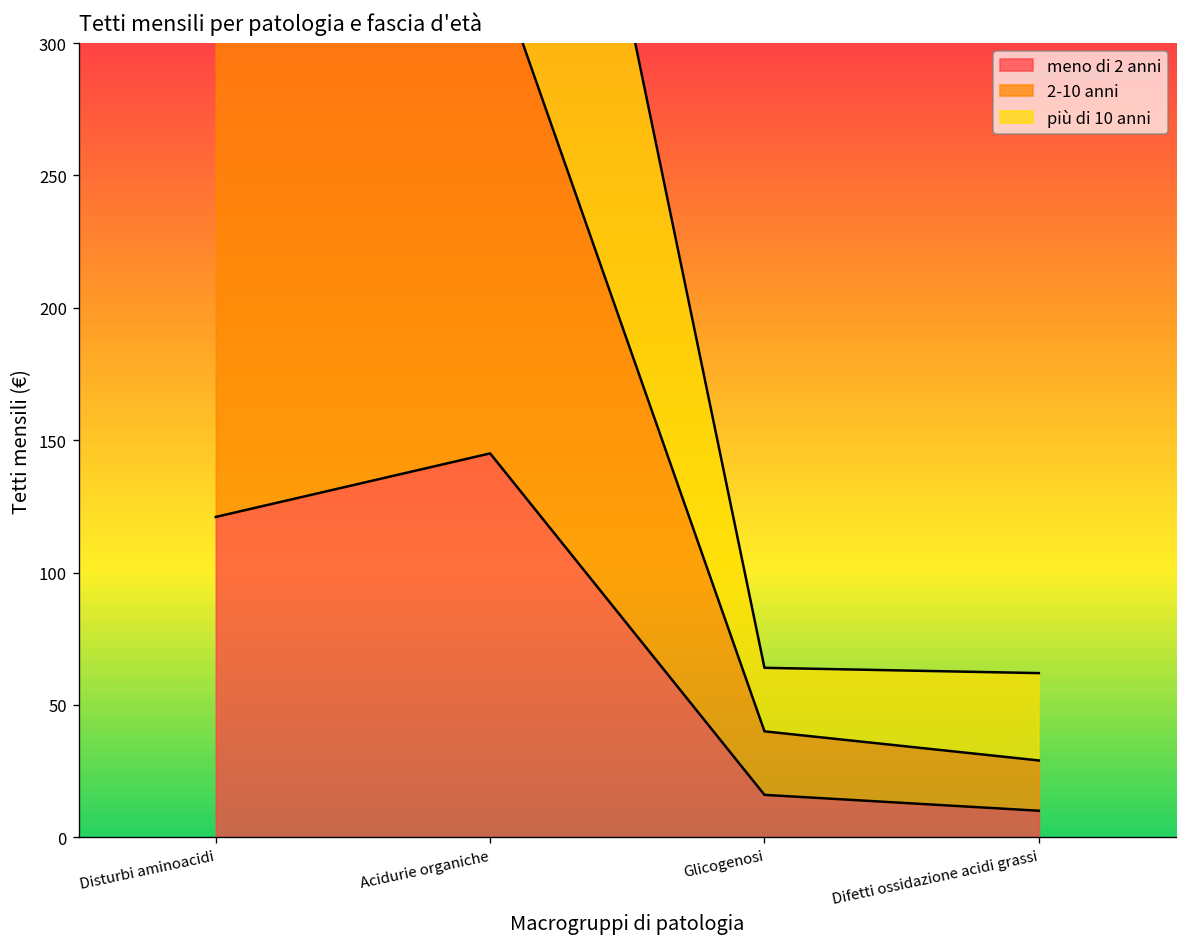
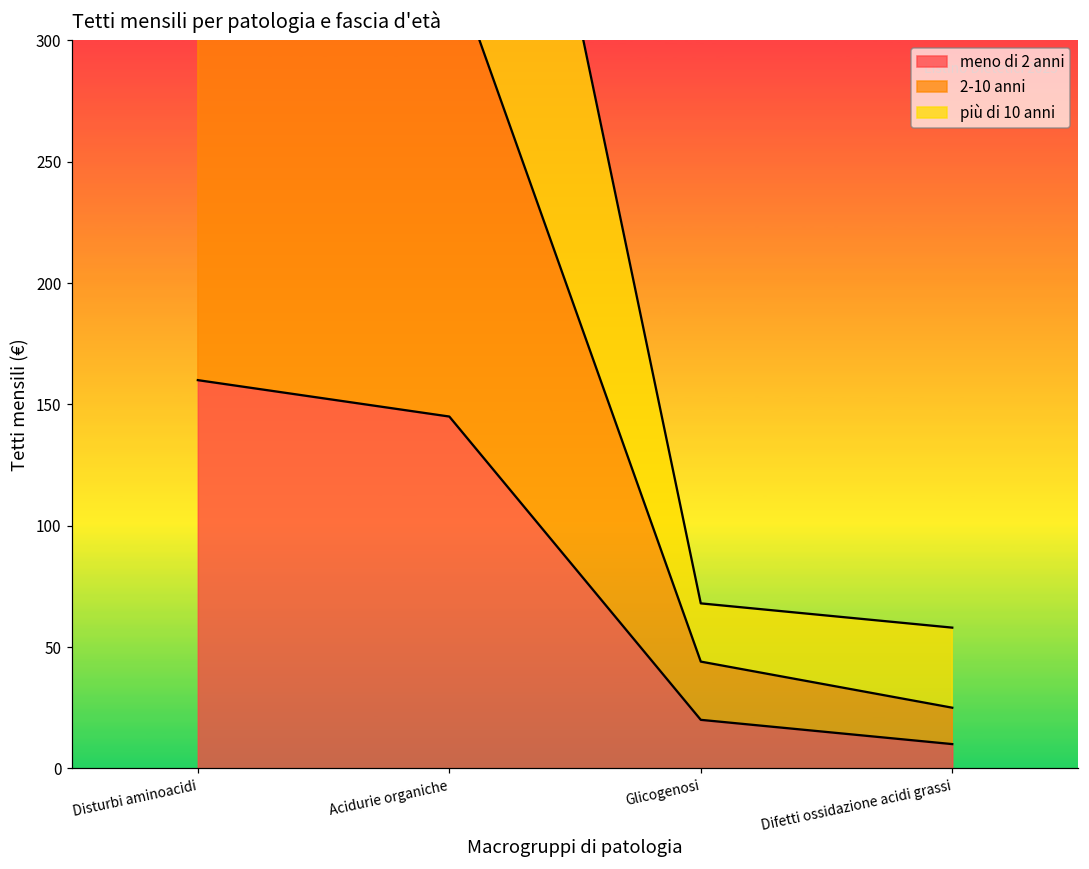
meno di 2 anni, Disturbi aminoacidi: 121 -> 160
meno di 2 anni, Glicogenosi: 16 -> 20
2-10 anni, Difetti ossidazione acidi grassi: 19 -> 15
